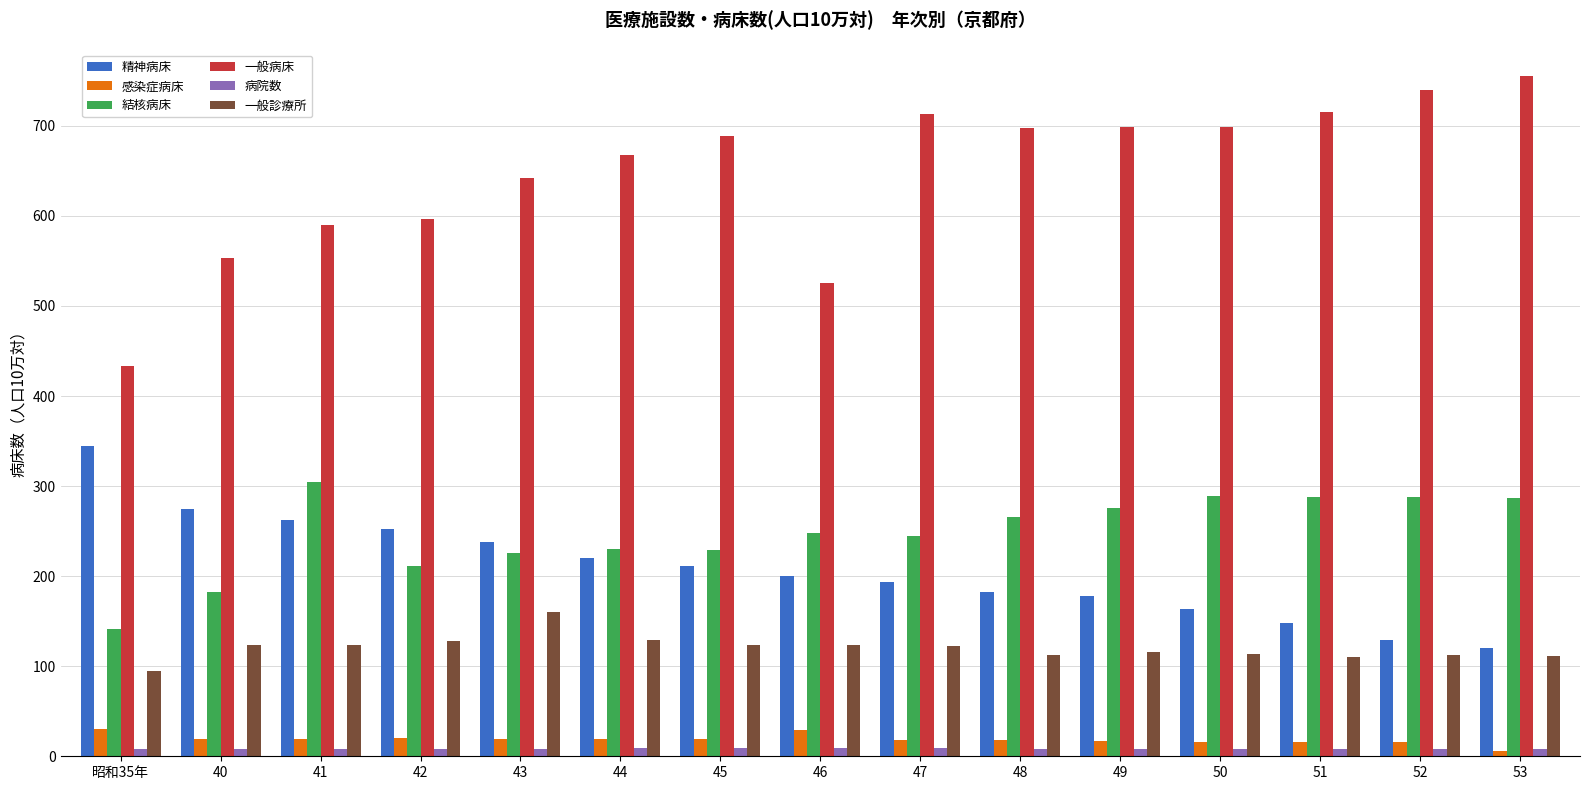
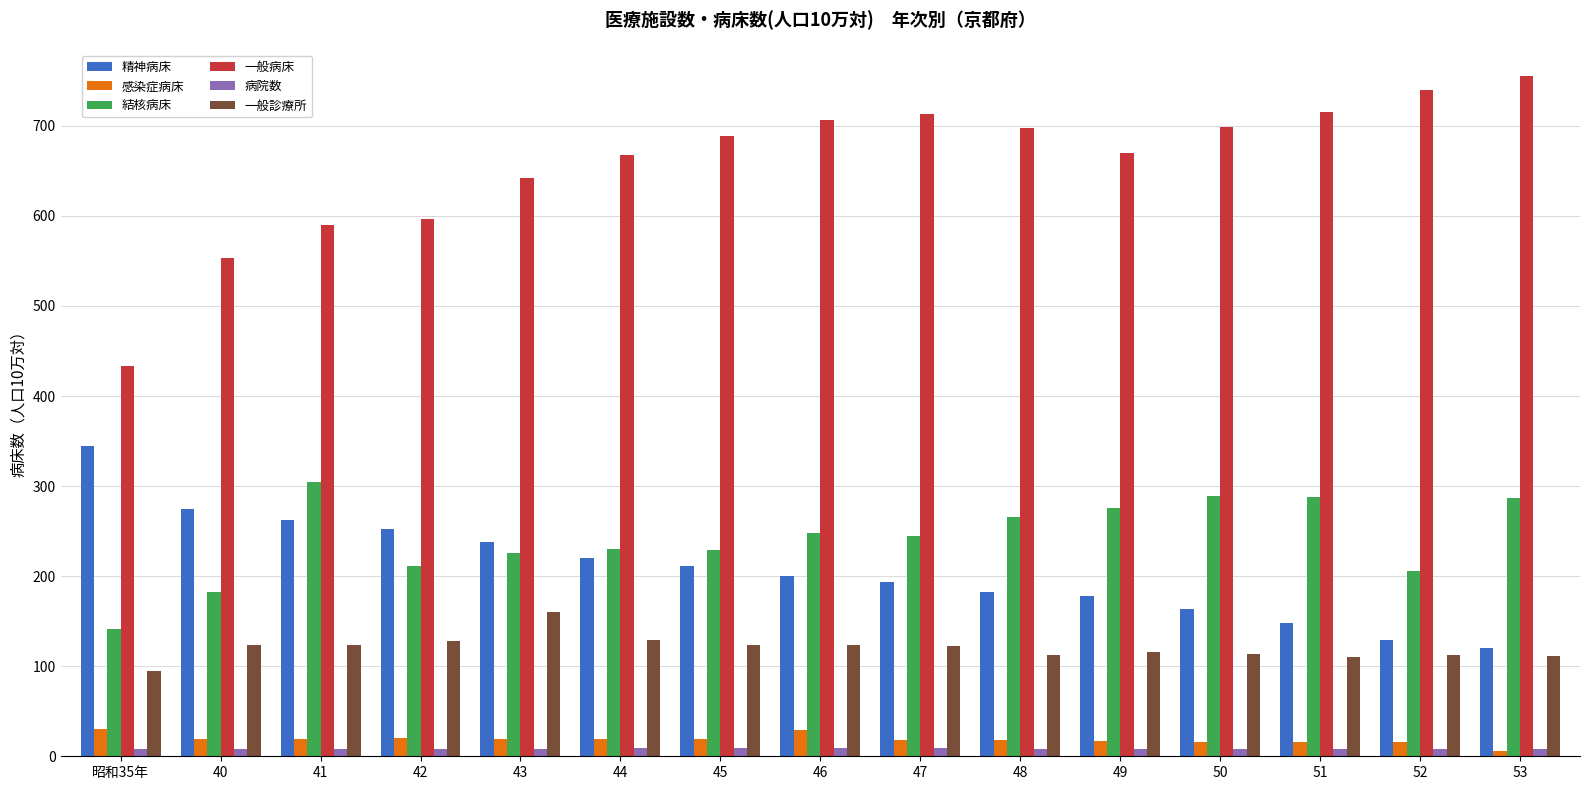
一般病床, 46: 530 -> 710
一般病床, 49: 700 -> 670
結核病床, 52: 290 -> 210
